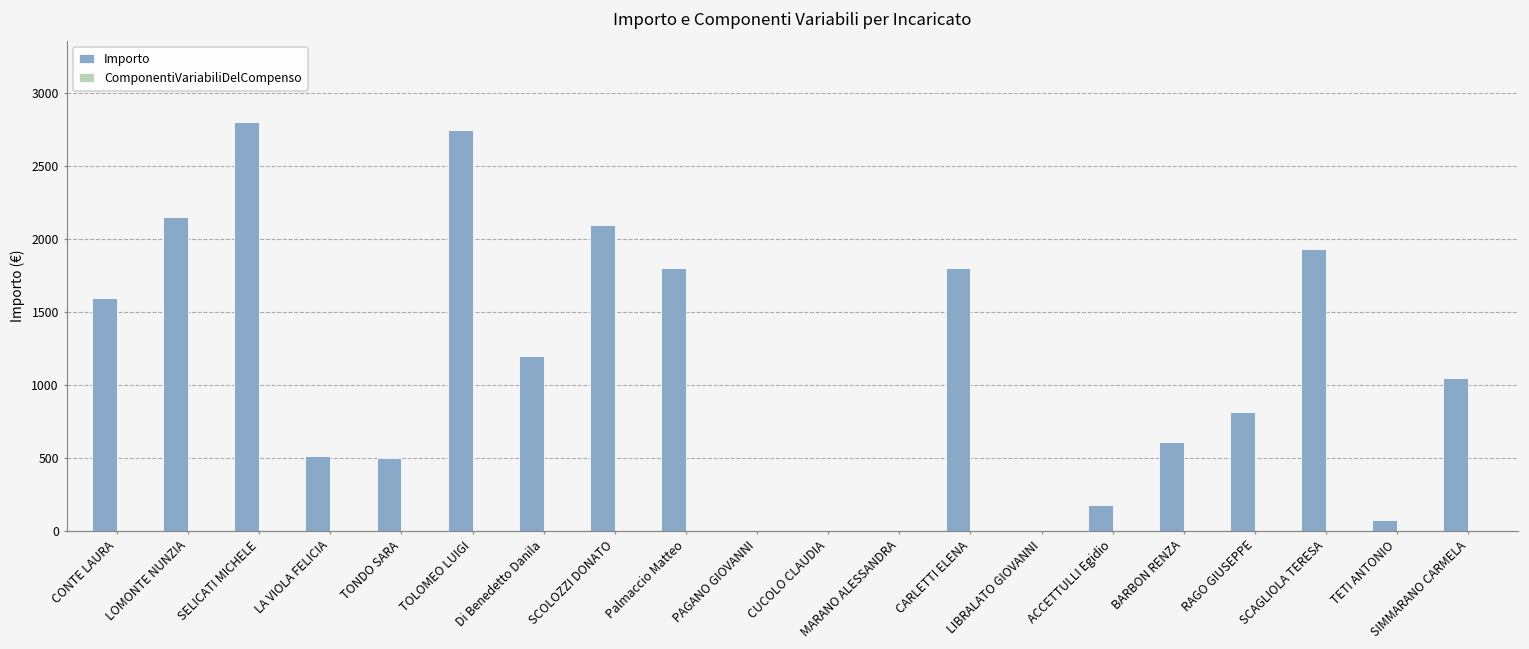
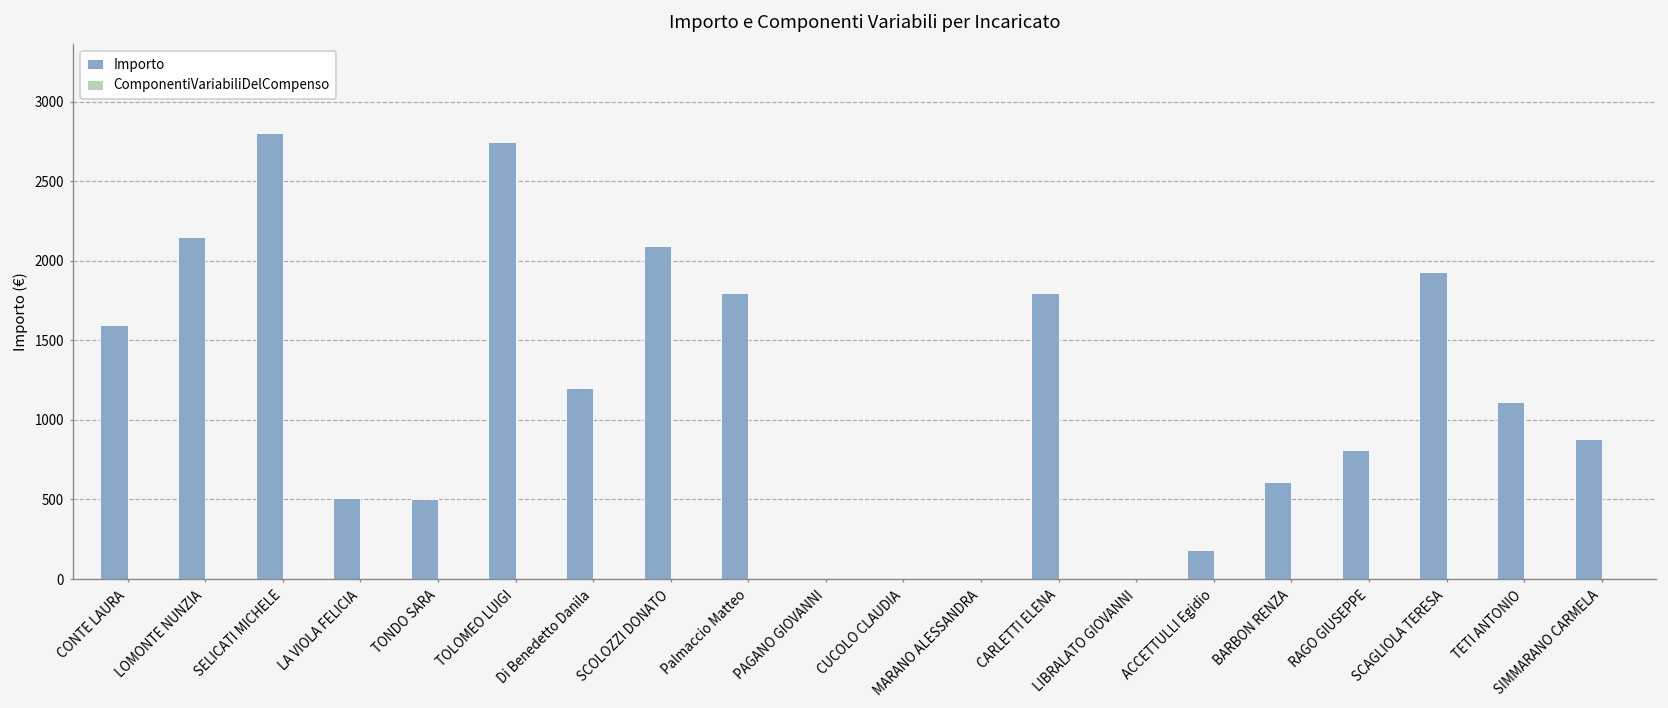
Importo, TETI ANTONIO: 80 -> 1110
Importo, SIMMARANO CARMELA: 1050 -> 880
